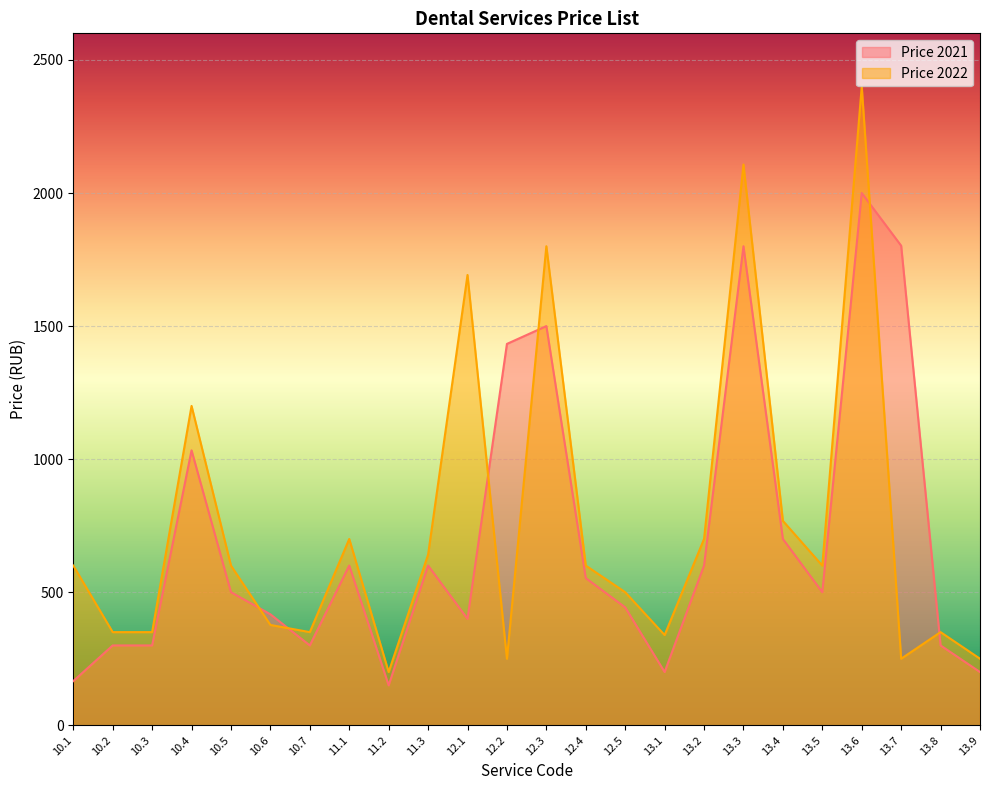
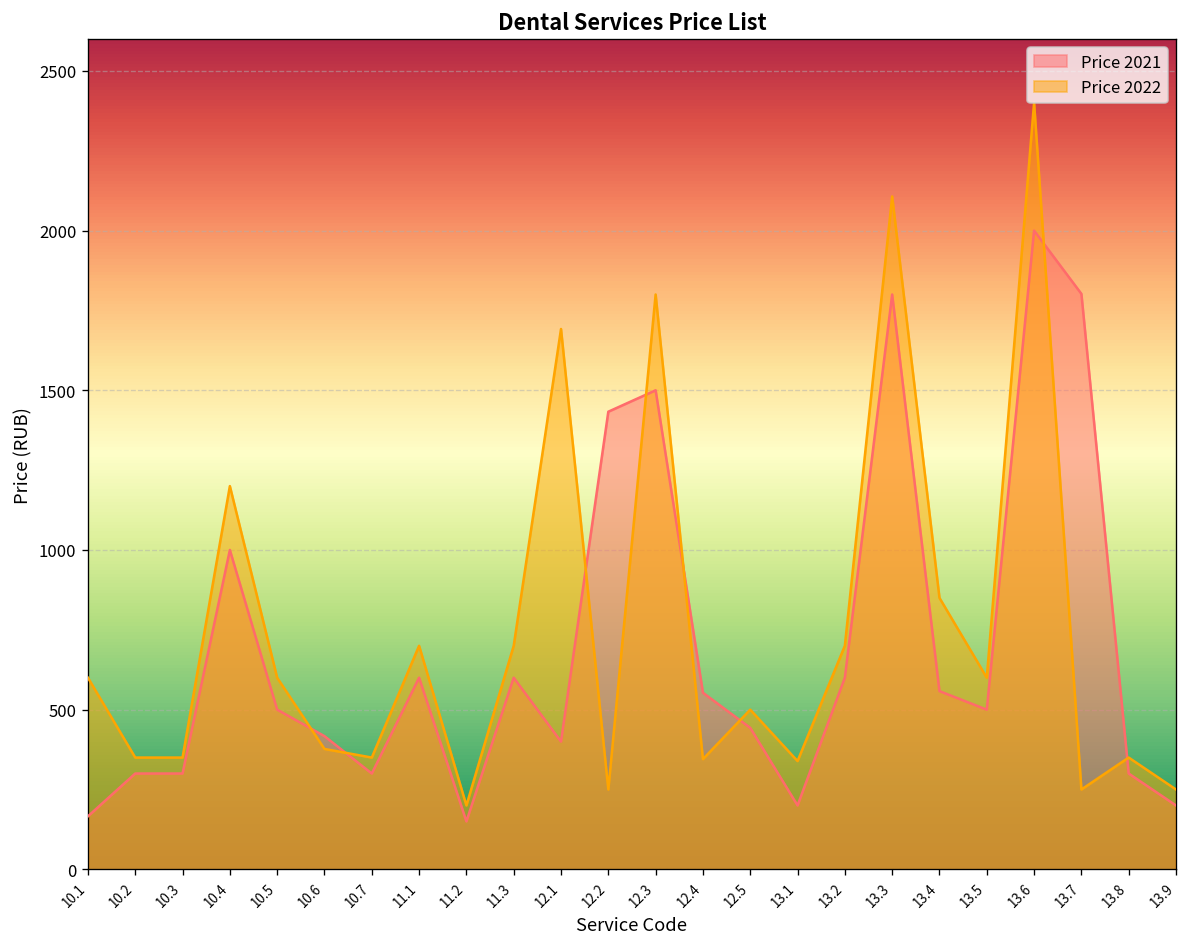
Price 2021, 10.4: 1030 -> 1000
Price 2022, 11.3: 640 -> 700
Price 2022, 12.4: 600 -> 350
Price 2021, 13.4: 700 -> 560
Price 2022, 13.4: 770 -> 850
